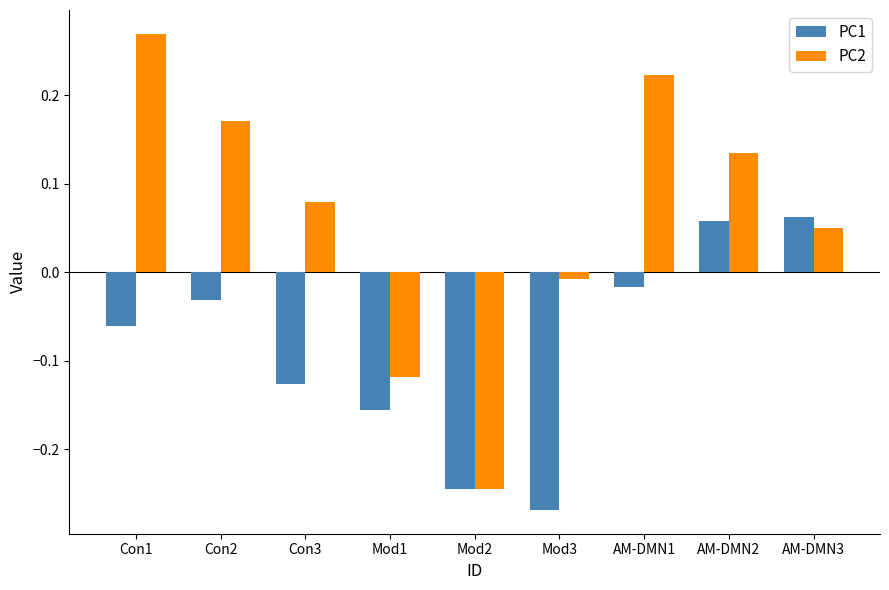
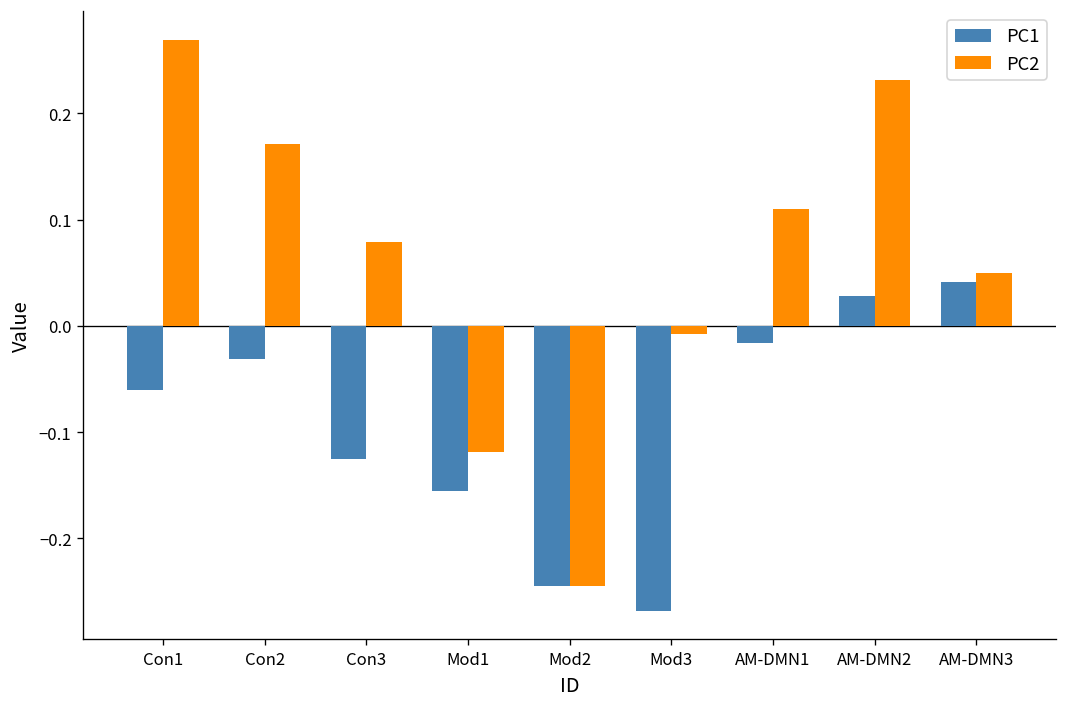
PC2, AM-DMN1: 0.22 -> 0.11
PC1, AM-DMN2: 0.06 -> 0.03
PC2, AM-DMN2: 0.13 -> 0.23
PC1, AM-DMN3: 0.06 -> 0.04
